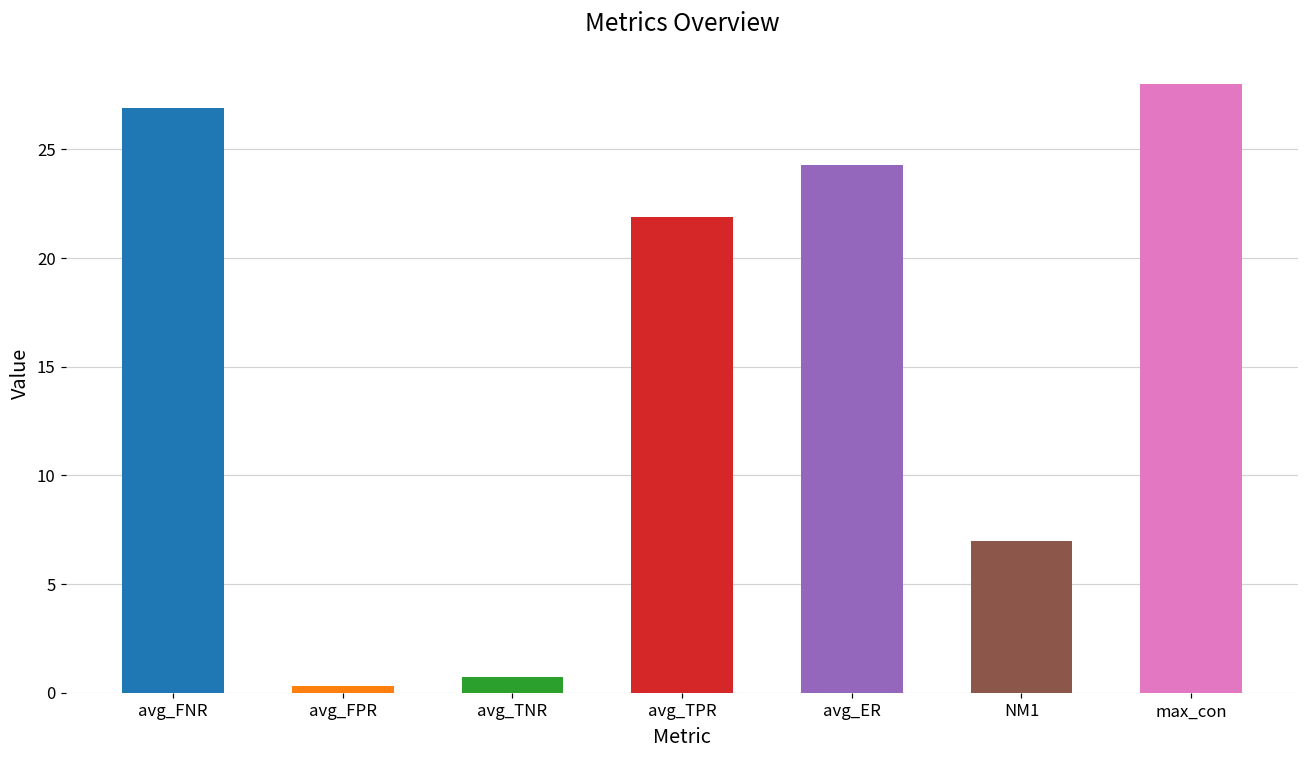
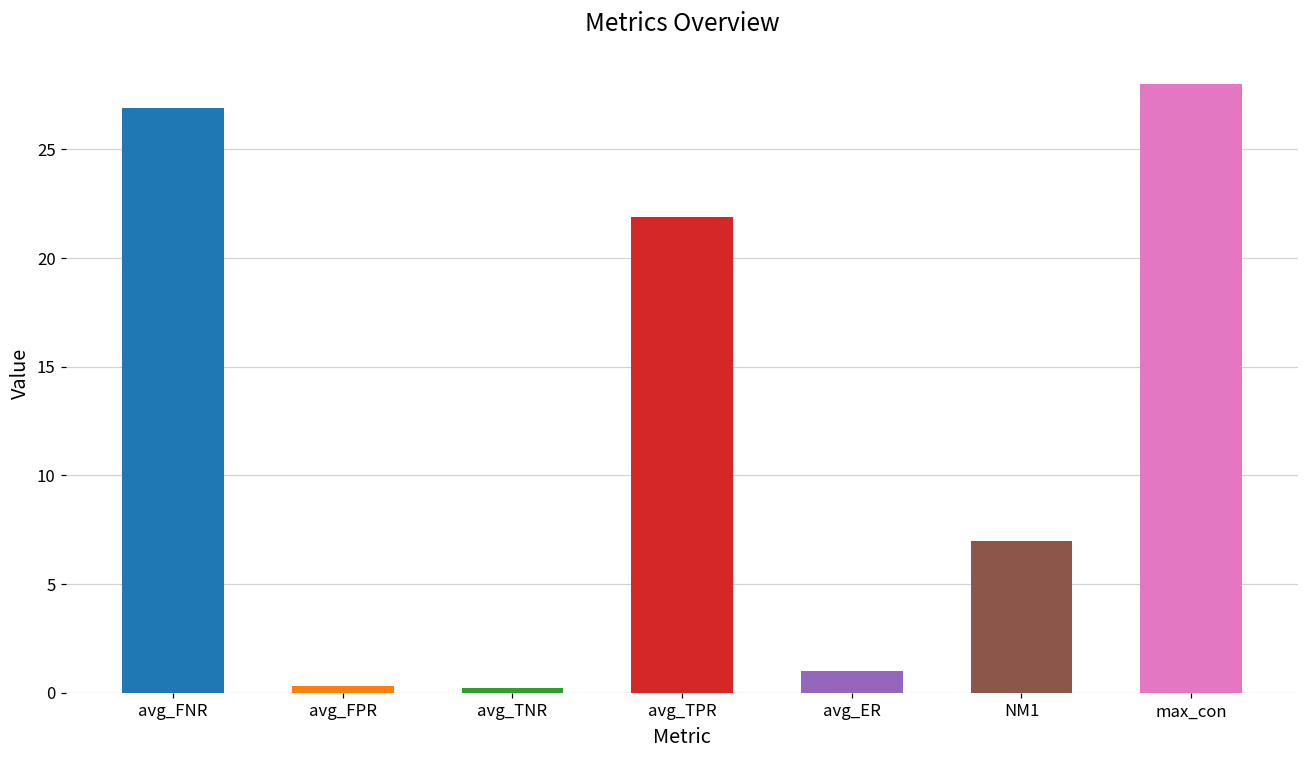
avg_TNR: 0.7 -> 0.2
avg_ER: 24.3 -> 1.0
